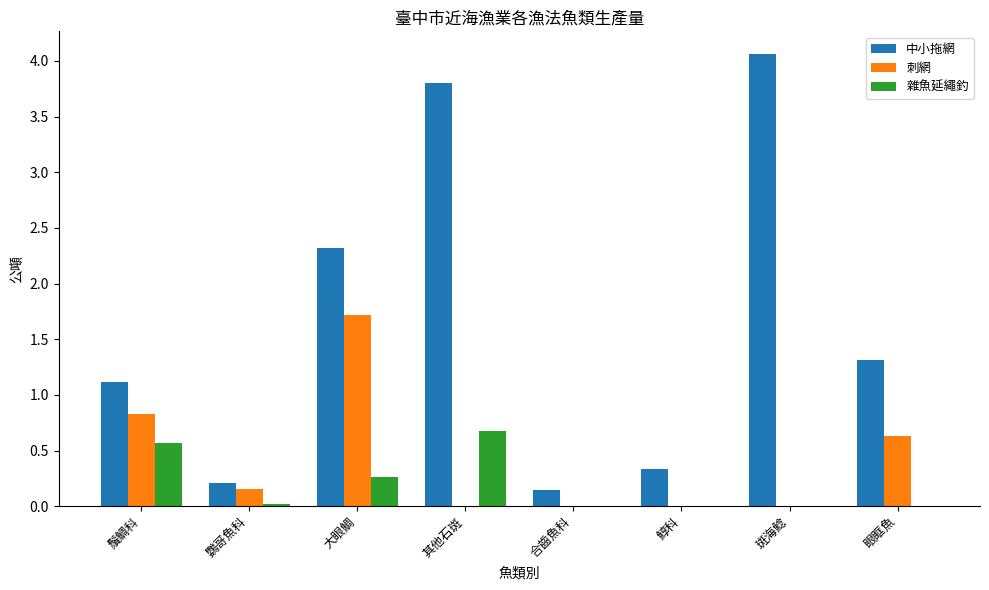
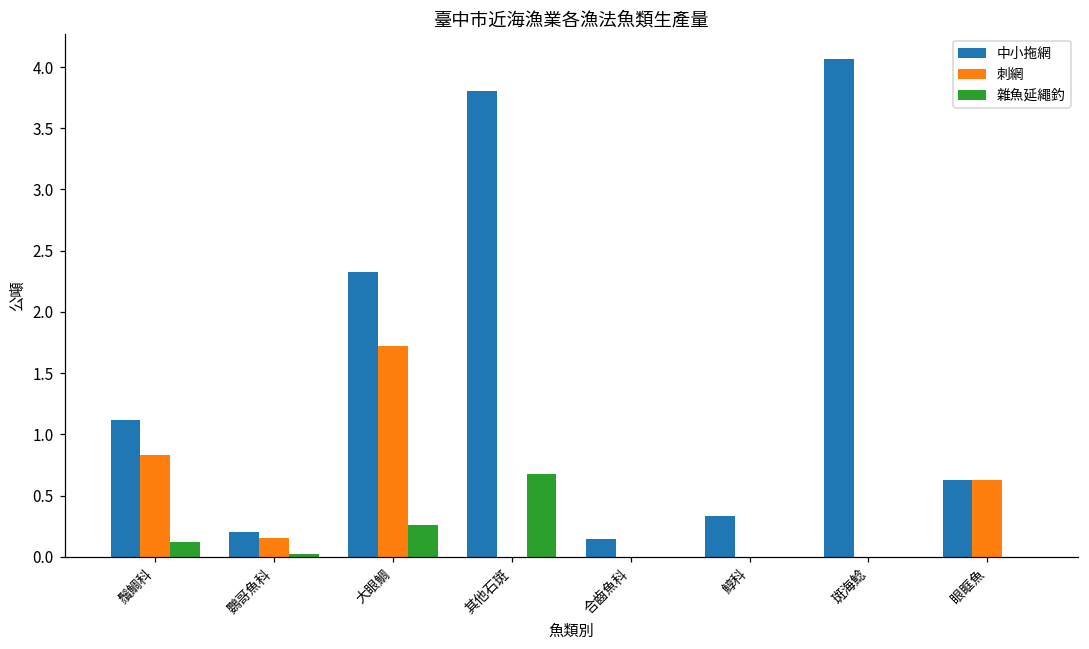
雜魚延繩釣, 鬚鯛科: 0.56 -> 0.12
中小拖網, 眼眶魚: 1.31 -> 0.63
